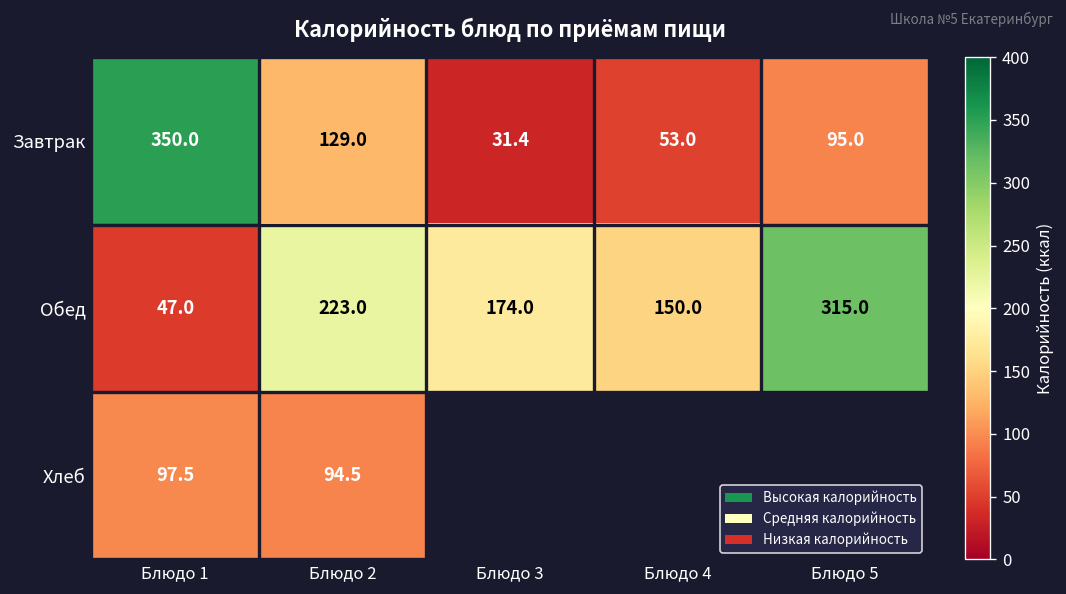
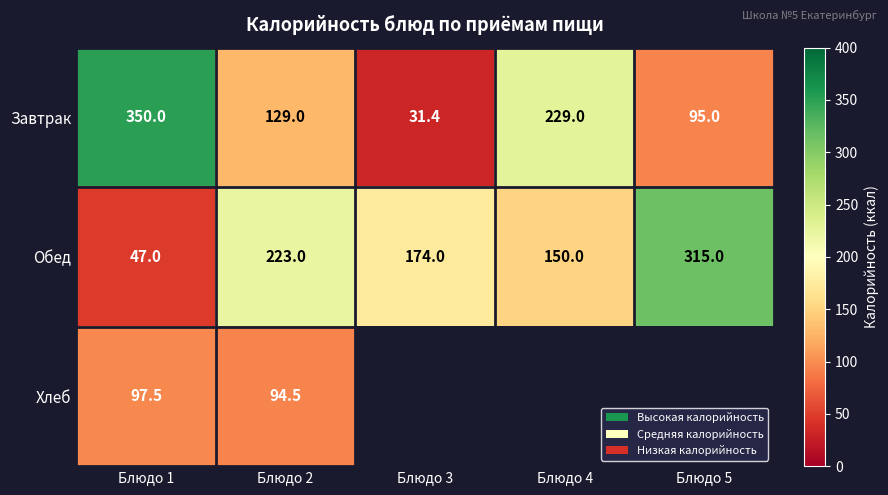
Завтрак, Блюдо 4: 53.0 -> 229.0
